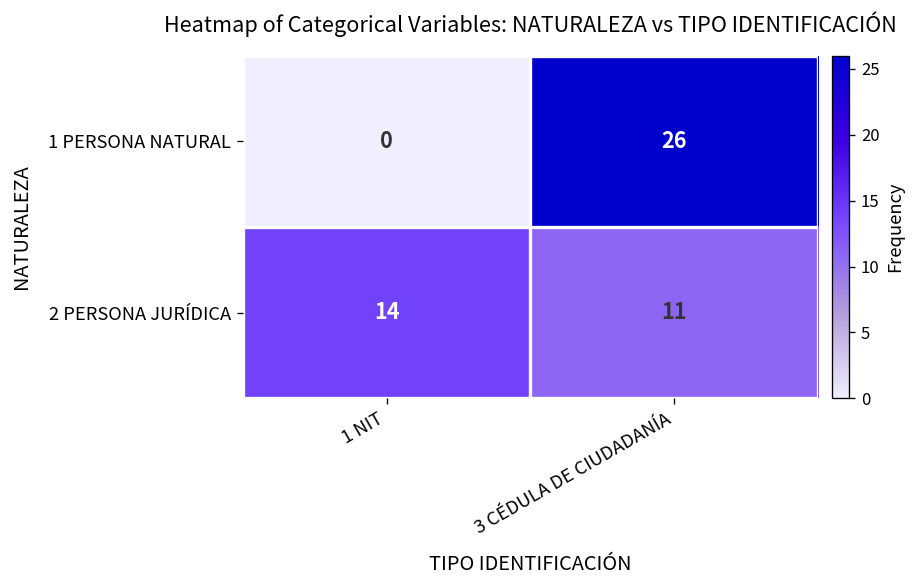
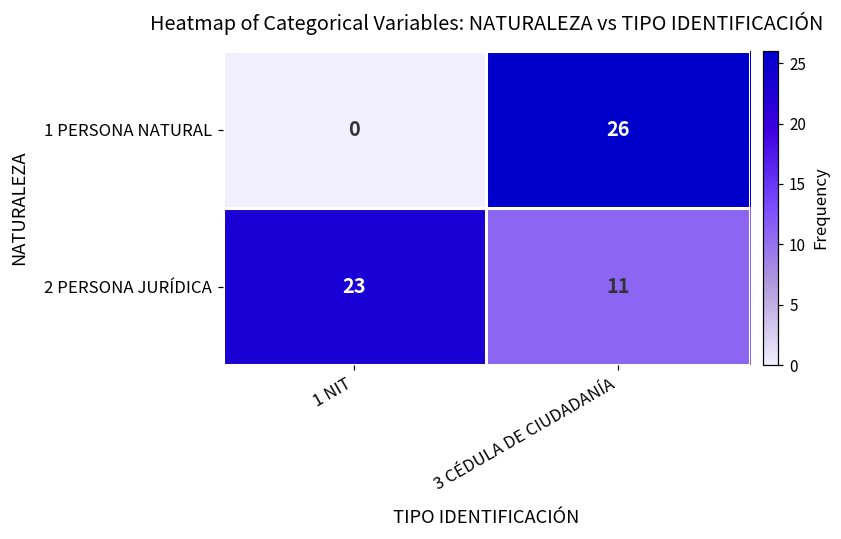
2 PERSONA JURÍDICA, 1 NIT: 14 -> 23
